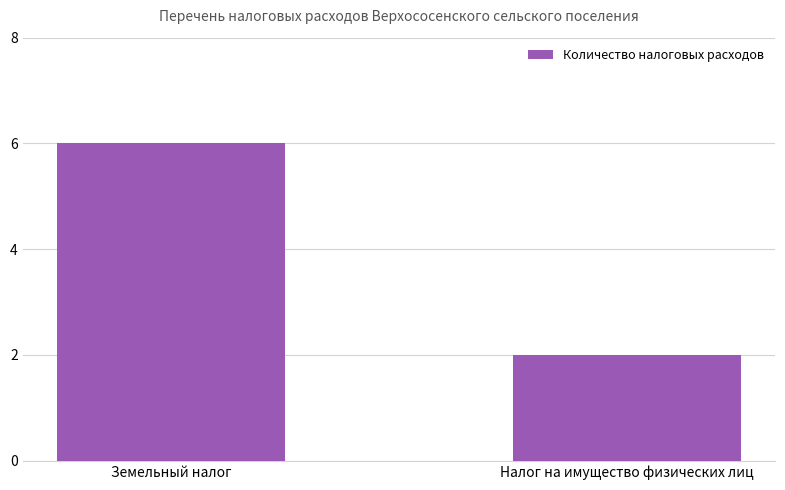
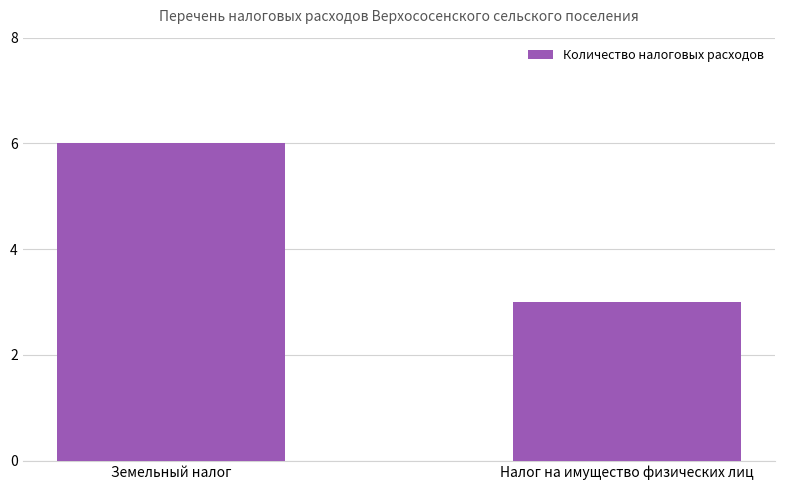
Налог на имущество физических лиц: 2 -> 3
